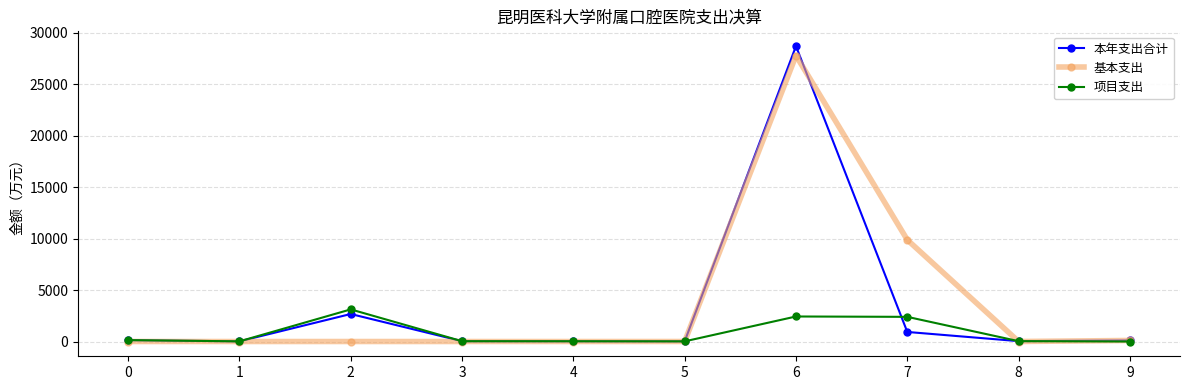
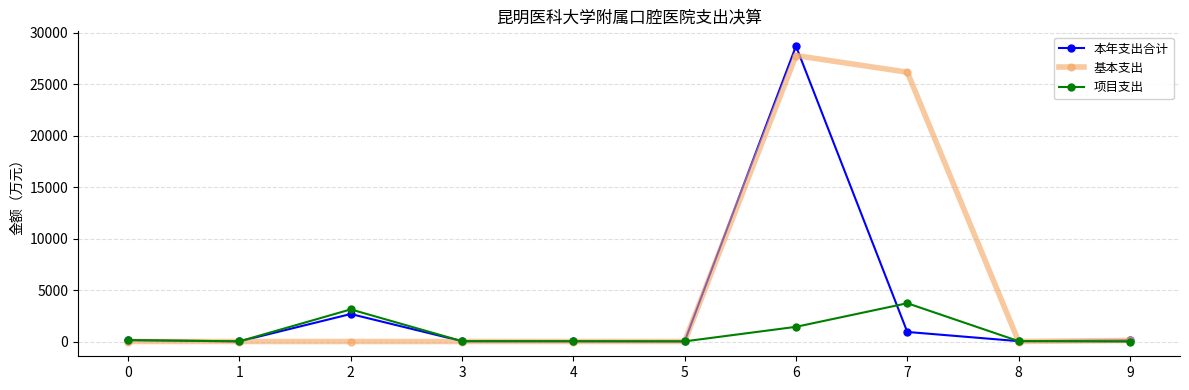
项目支出, 6: 2400 -> 1400
基本支出, 7: 9900 -> 26100
项目支出, 7: 2400 -> 3700
